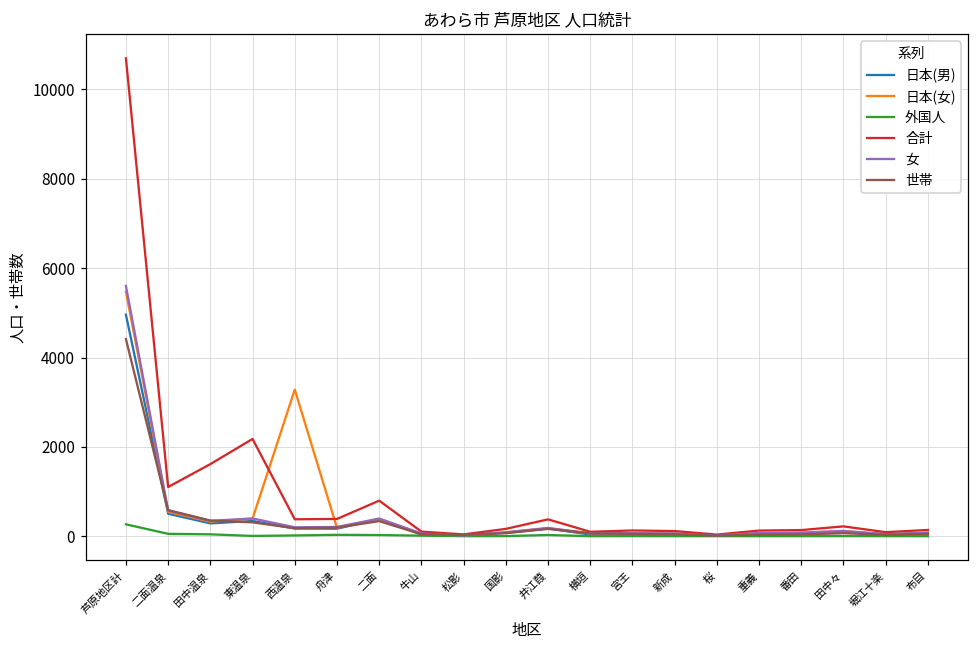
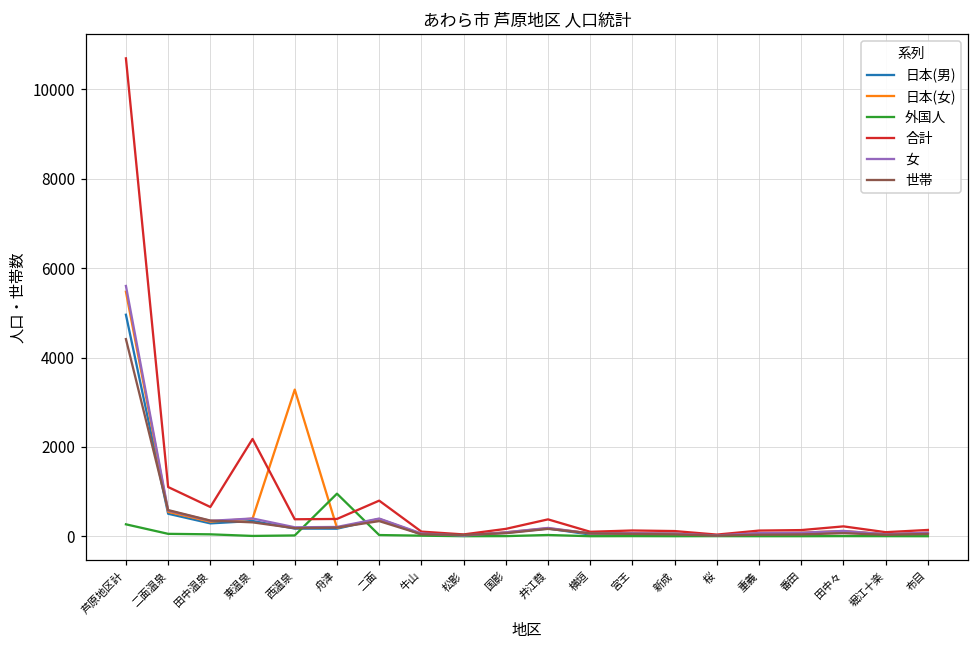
合計, 田中温泉: 1600 -> 700
外国人, 舟津: 0 -> 1000
